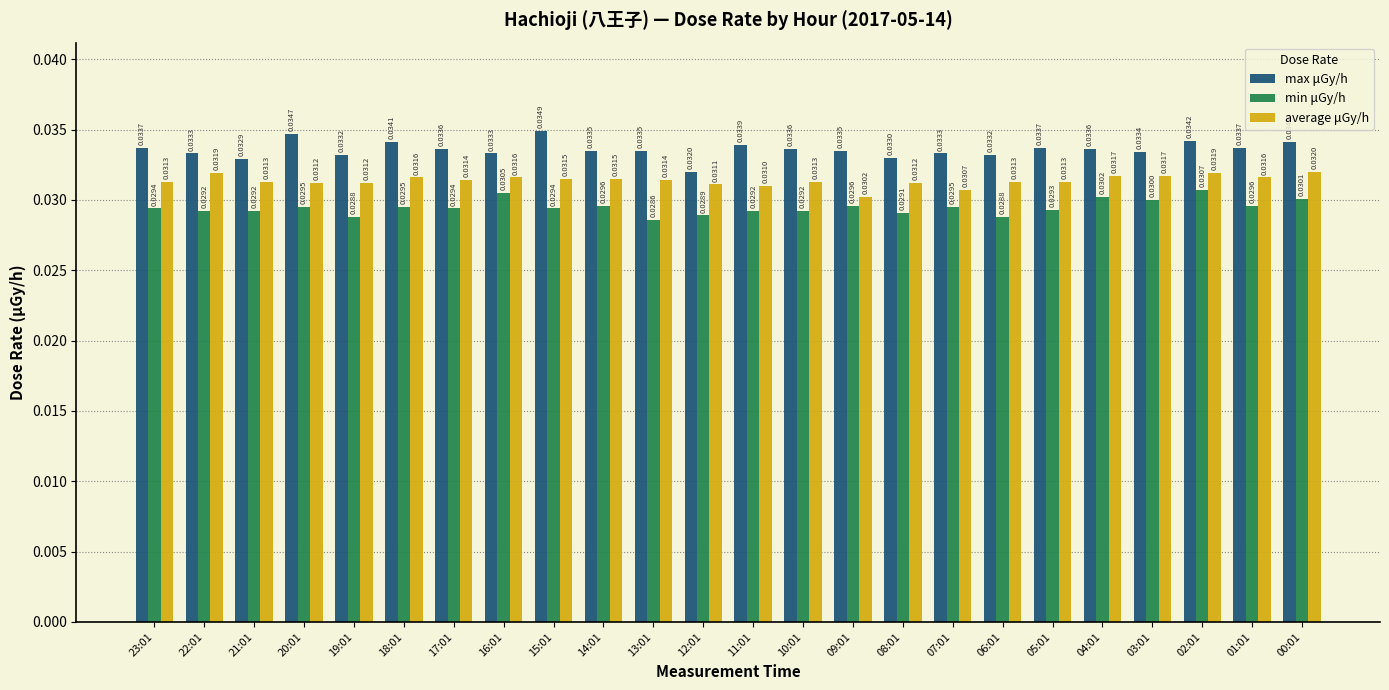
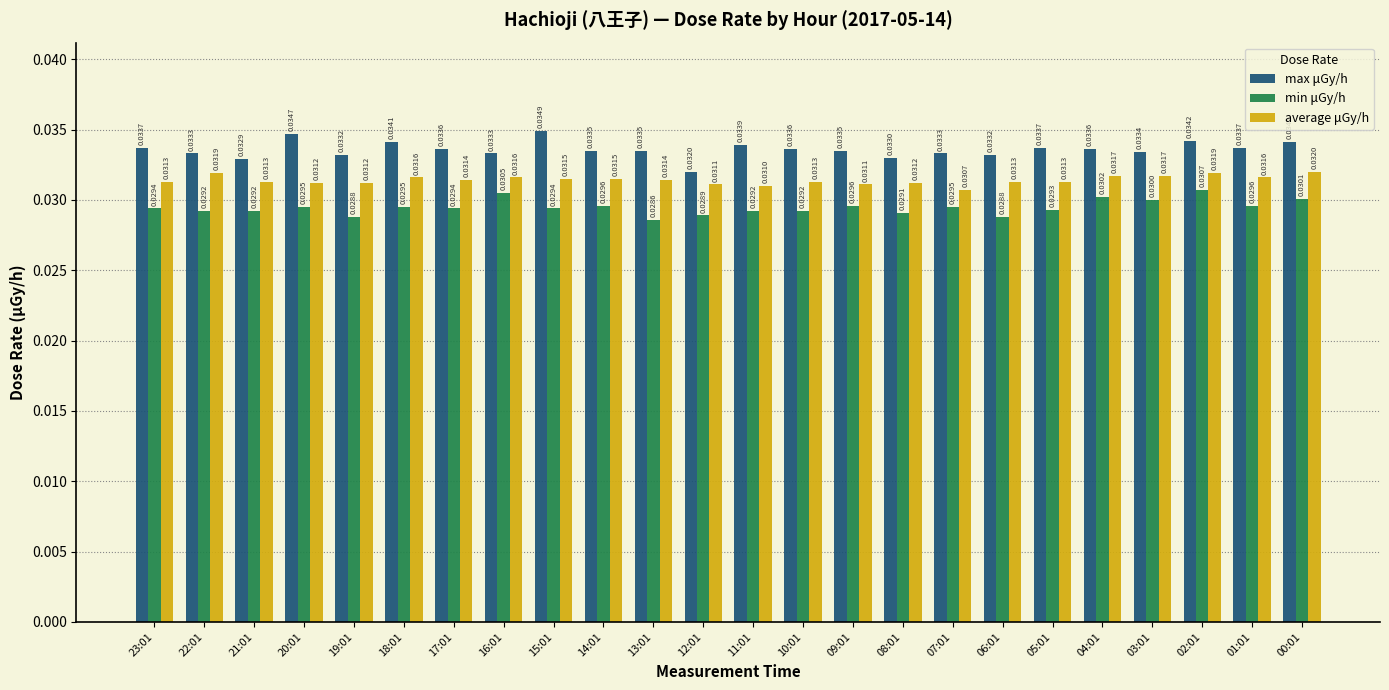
average μGy/h, 09:01: 0.0302 -> 0.0311
